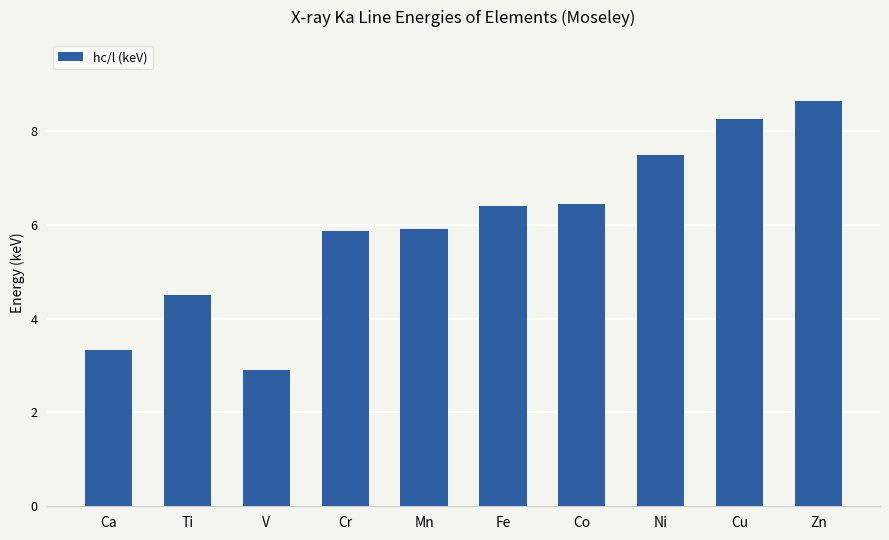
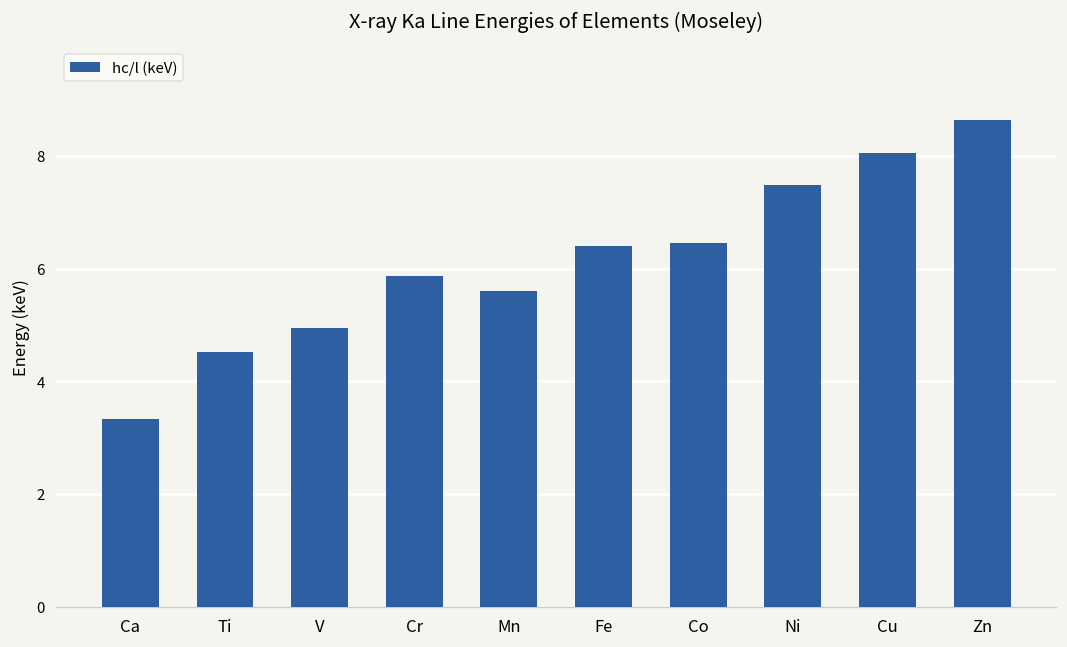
V: 2.9 -> 5.0
Mn: 5.9 -> 5.6
Cu: 8.3 -> 8.1
